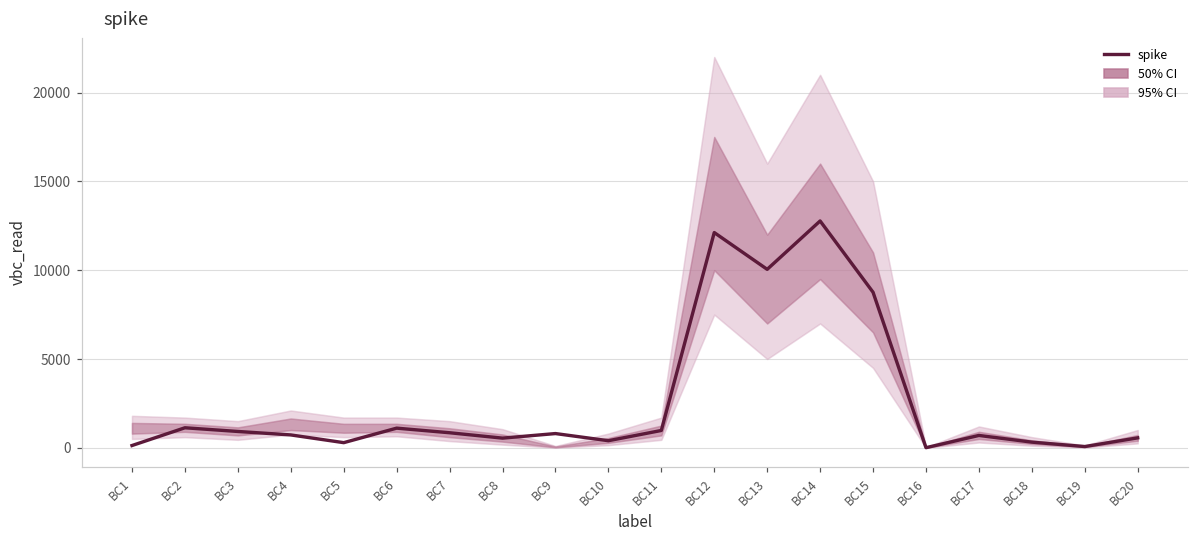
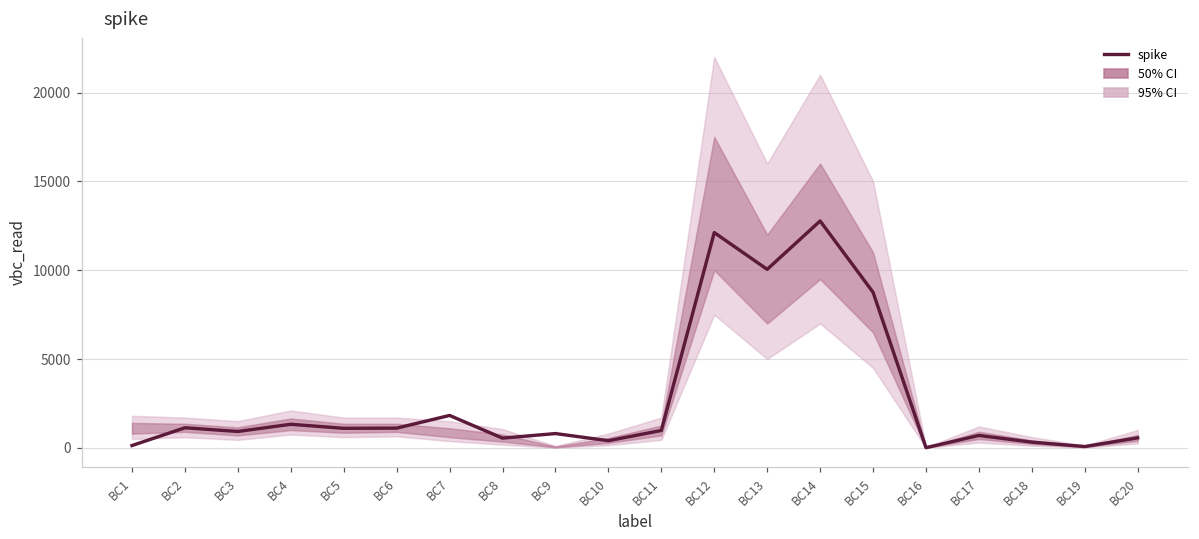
spike, BC4: 700 -> 1300
spike, BC5: 300 -> 1100
spike, BC7: 800 -> 1800
